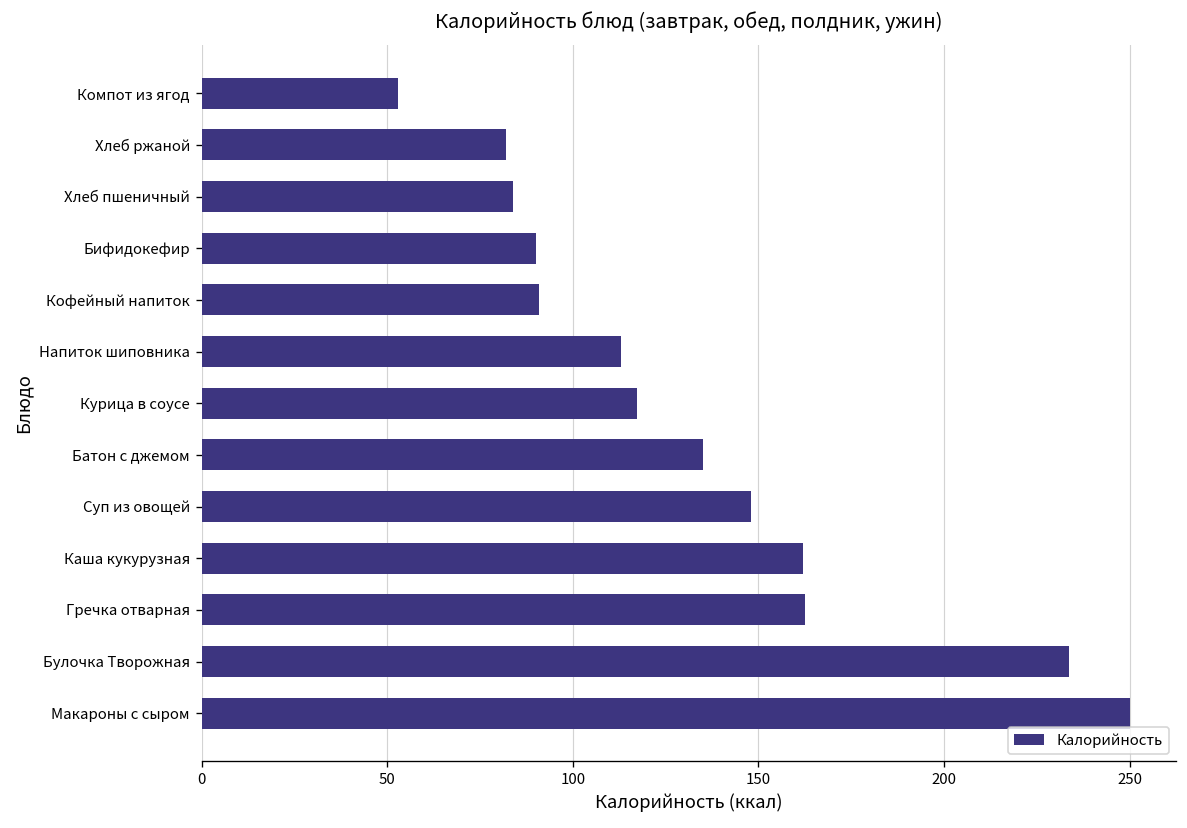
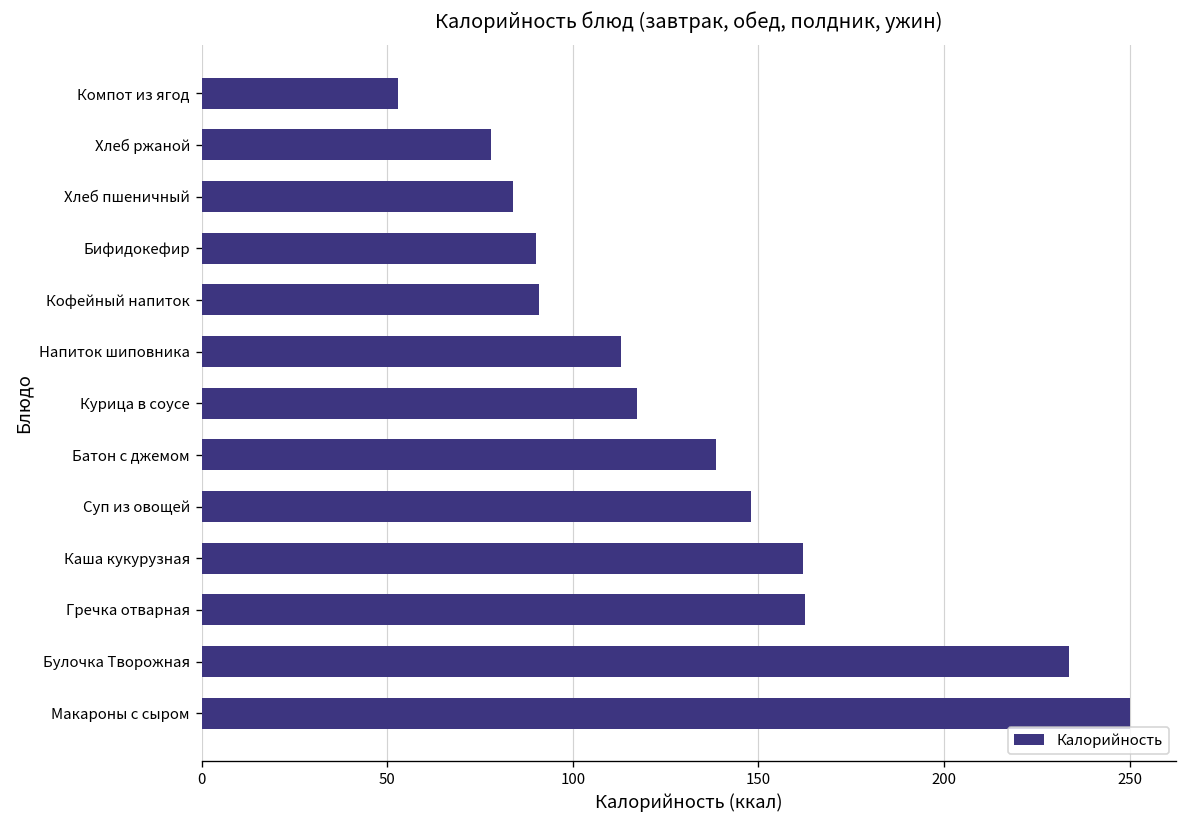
Хлеб ржаной: 82 -> 78
Батон с джемом: 135 -> 139
